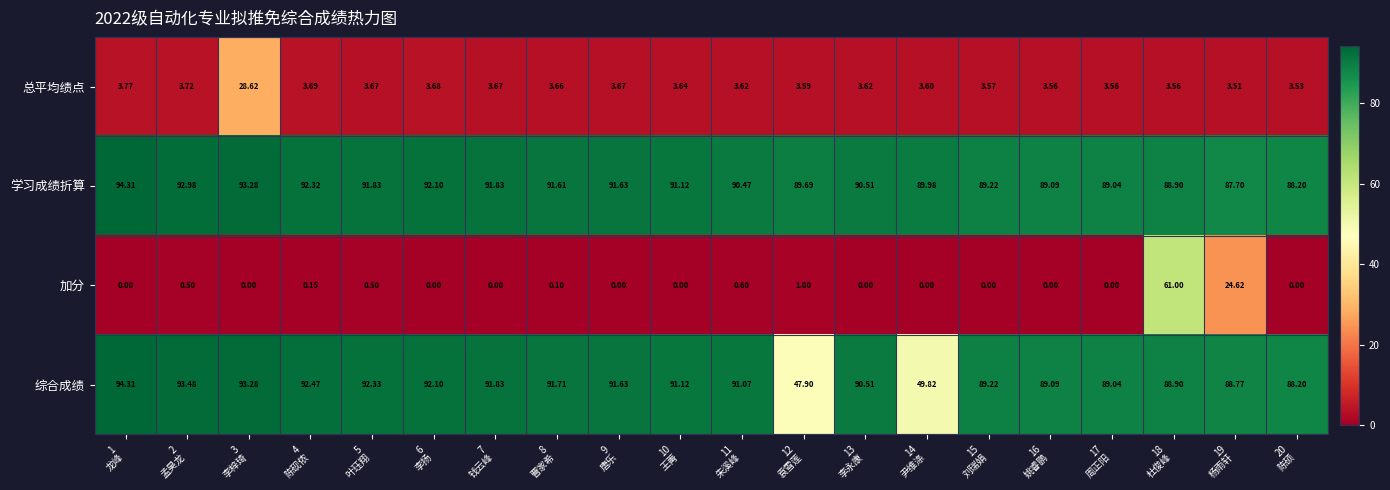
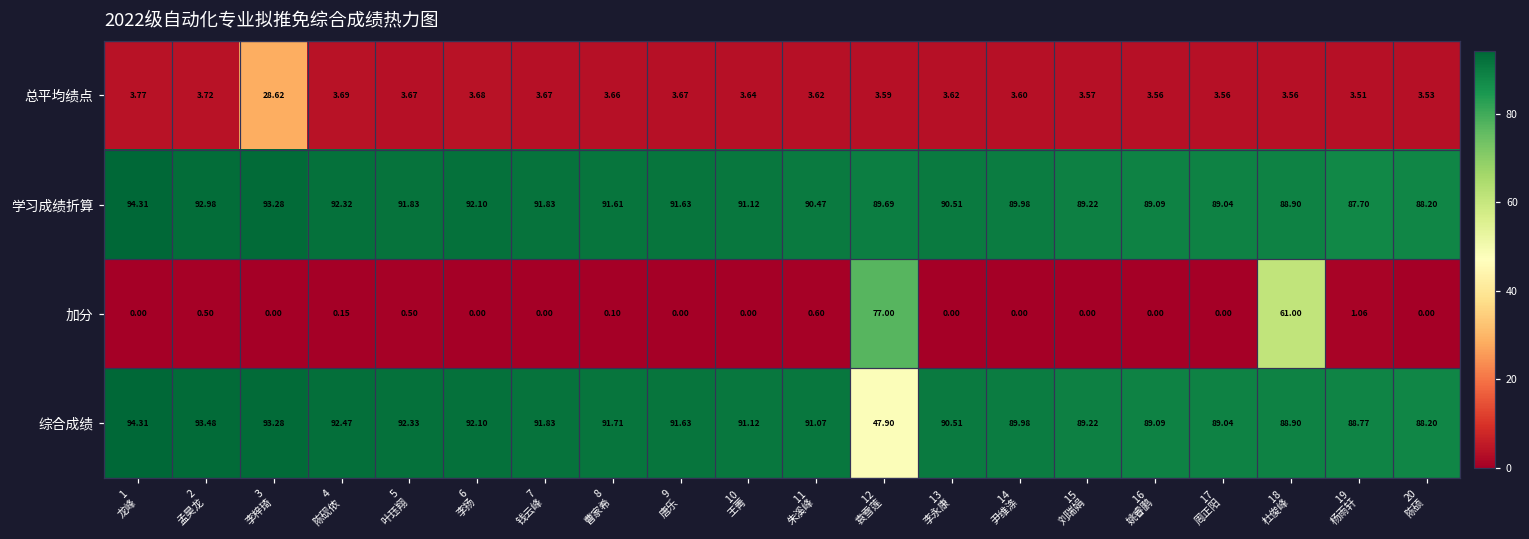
加分, 12 袁雪莲: 1.00 -> 77.00
加分, 19 杨雨轩: 24.62 -> 1.06
综合成绩, 14 尹维涤: 49.82 -> 89.98
